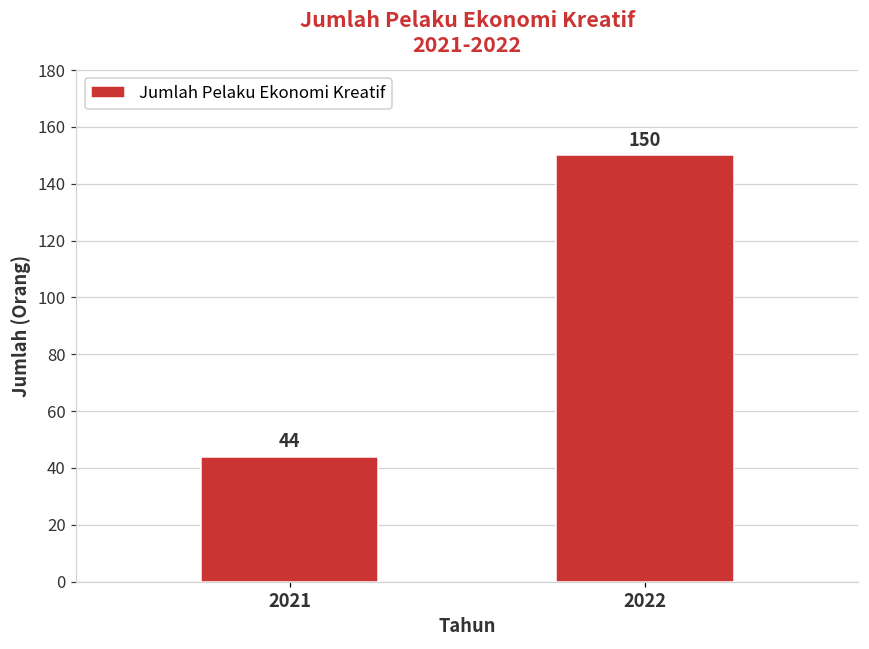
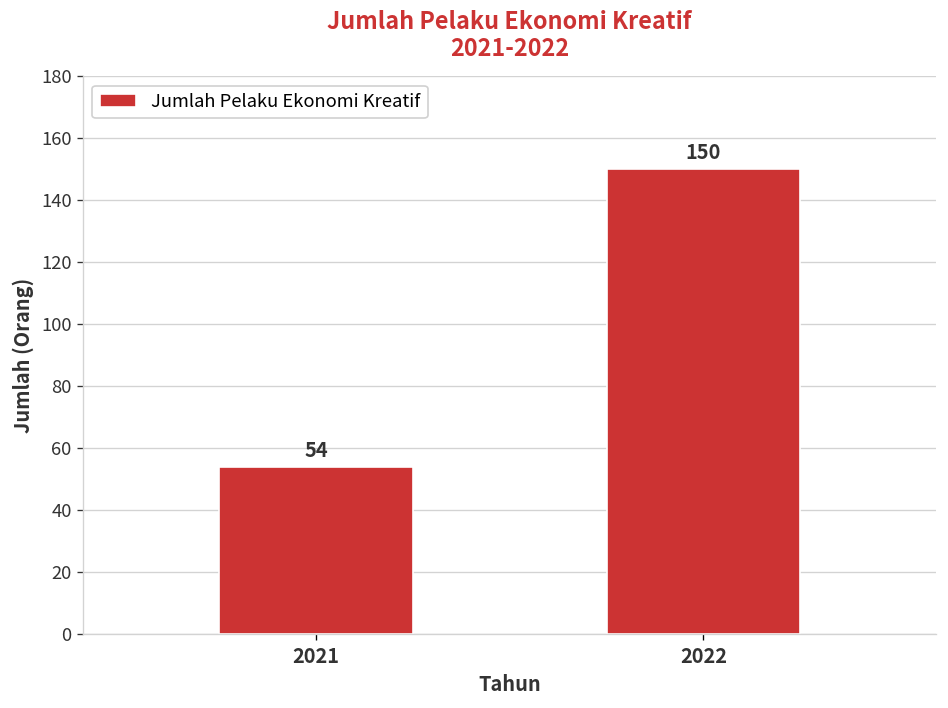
2021: 44 -> 54
